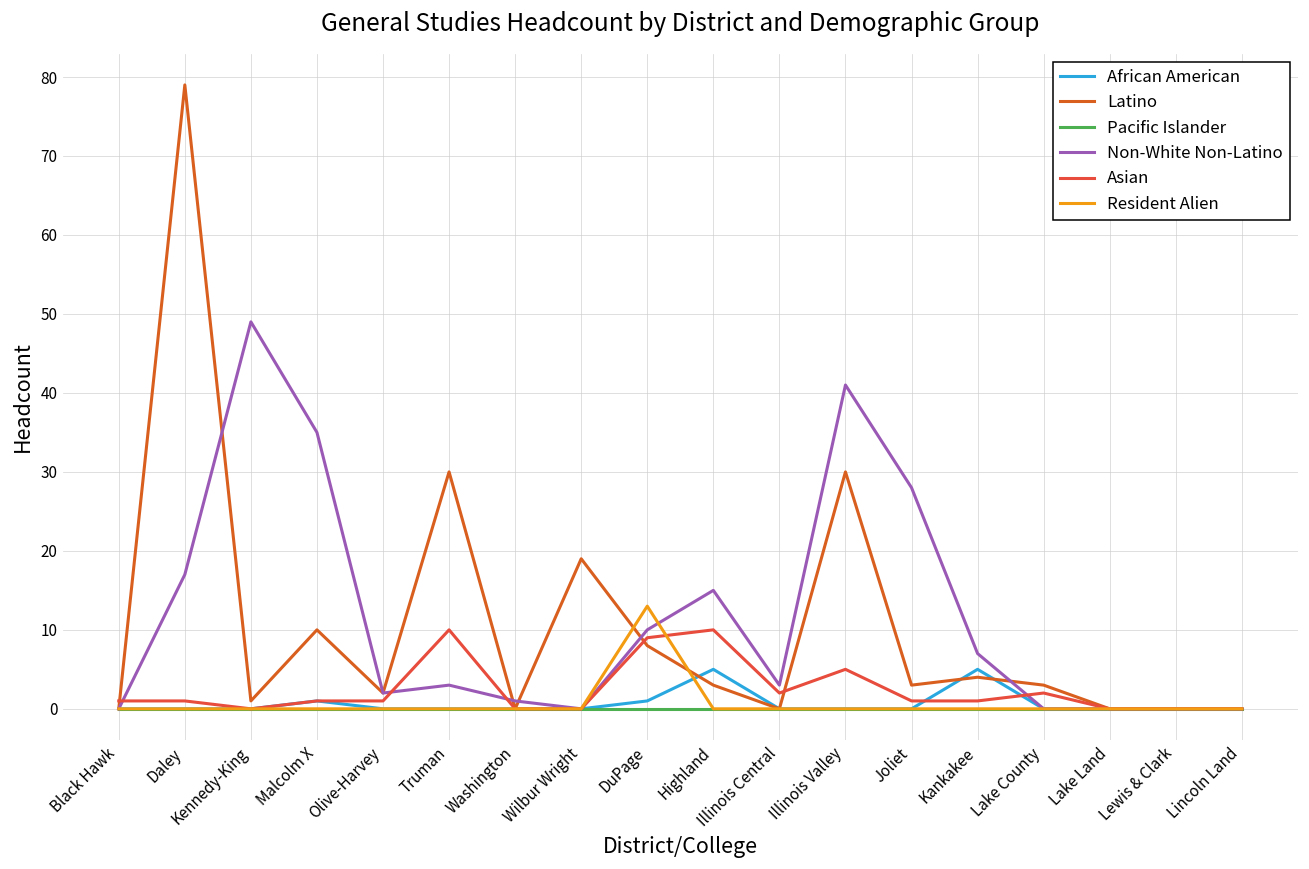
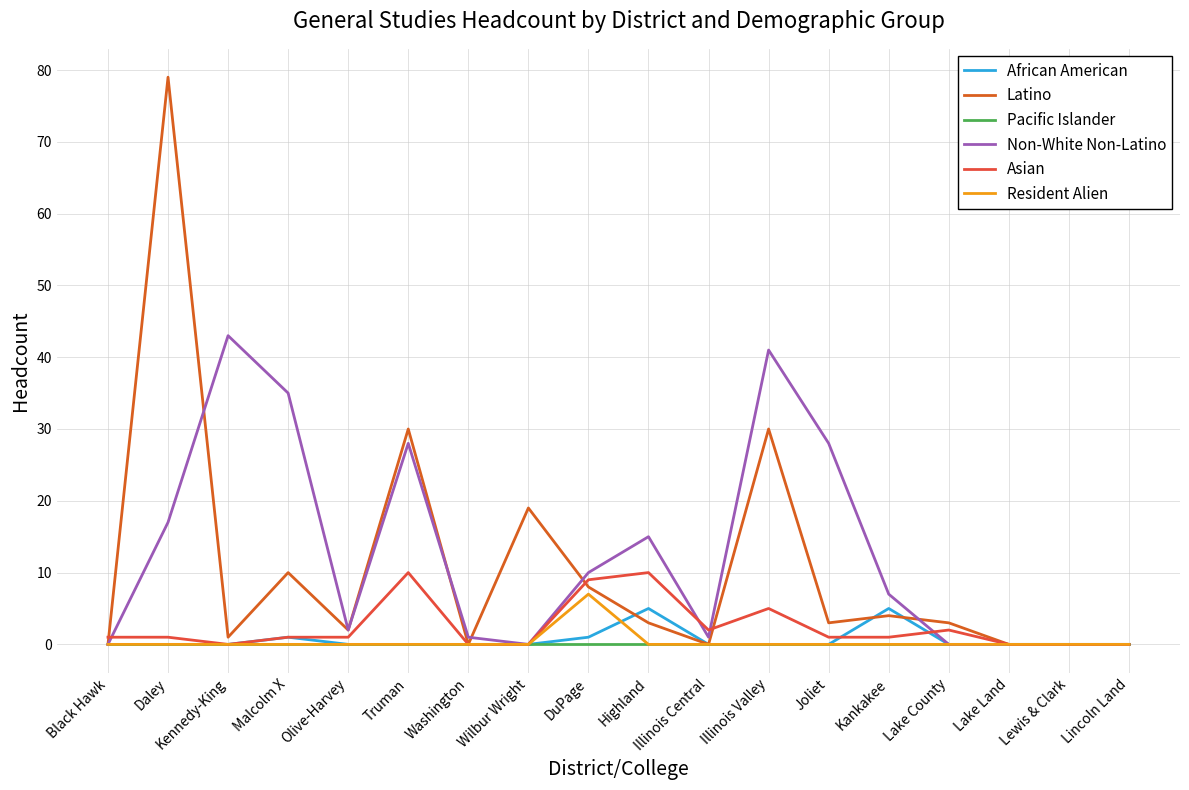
Non-White Non-Latino, Kennedy-King: 49 -> 43
Non-White Non-Latino, Truman: 3 -> 28
Resident Alien, DuPage: 13 -> 7
Non-White Non-Latino, Illinois Central: 3 -> 1
